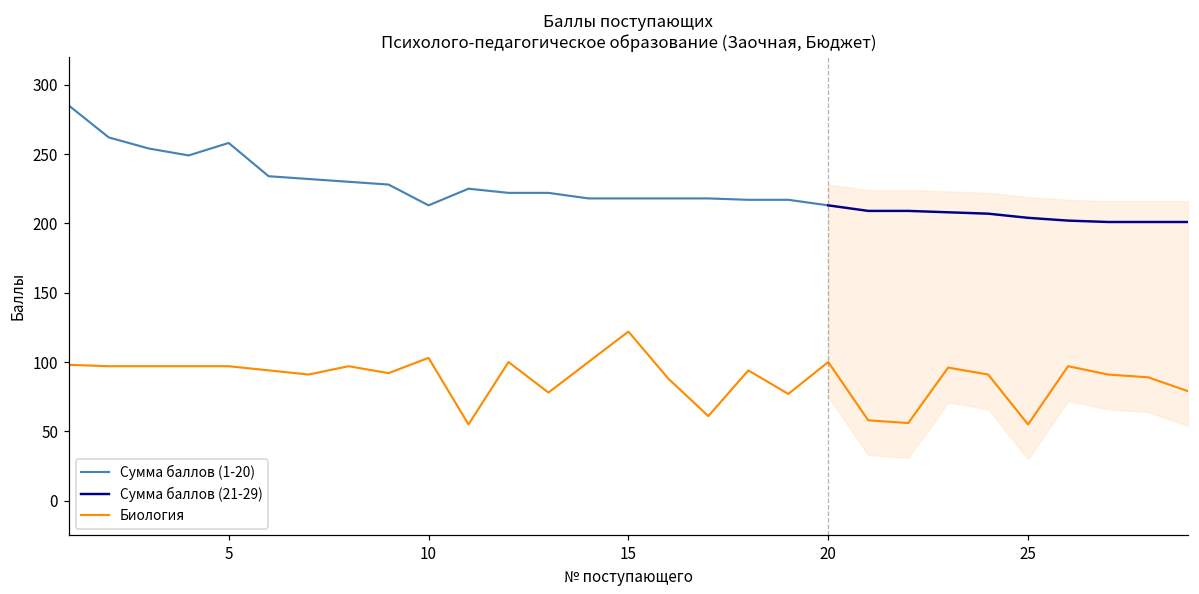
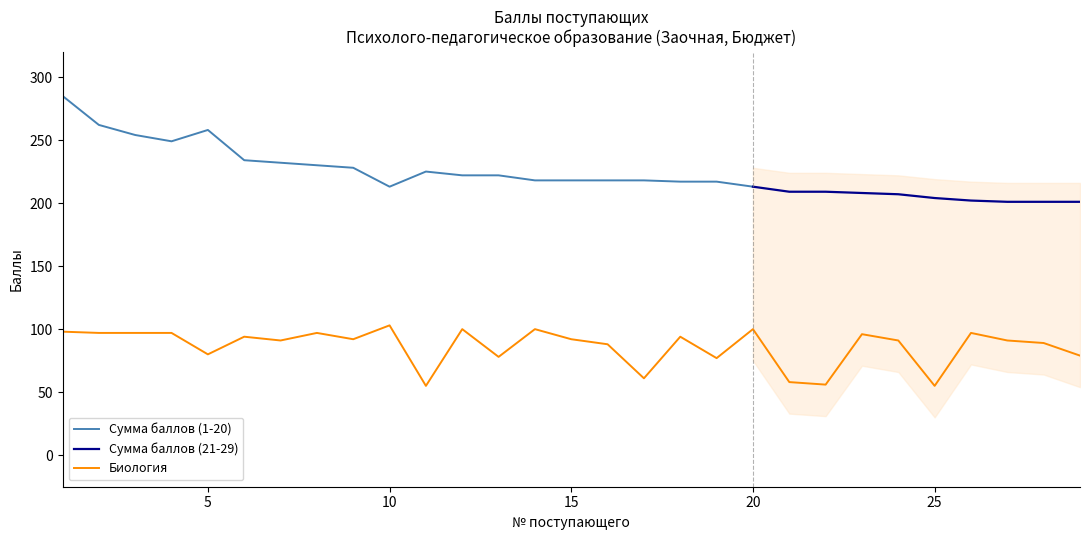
Биология, 5: 97 -> 80
Биология, 15: 122 -> 92
